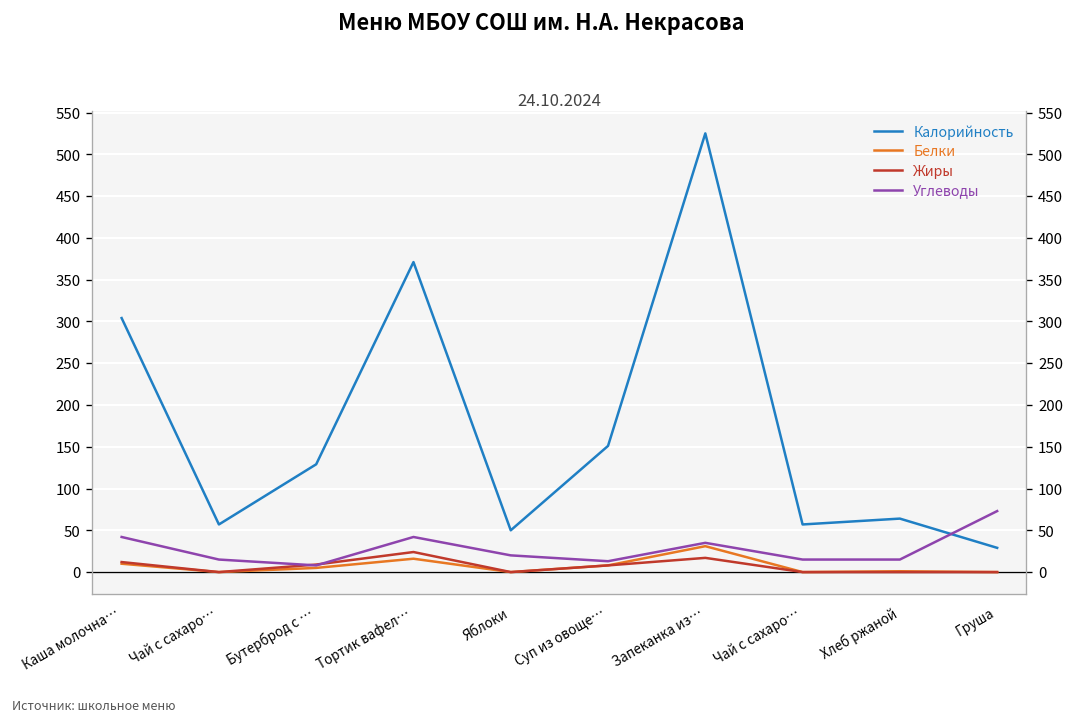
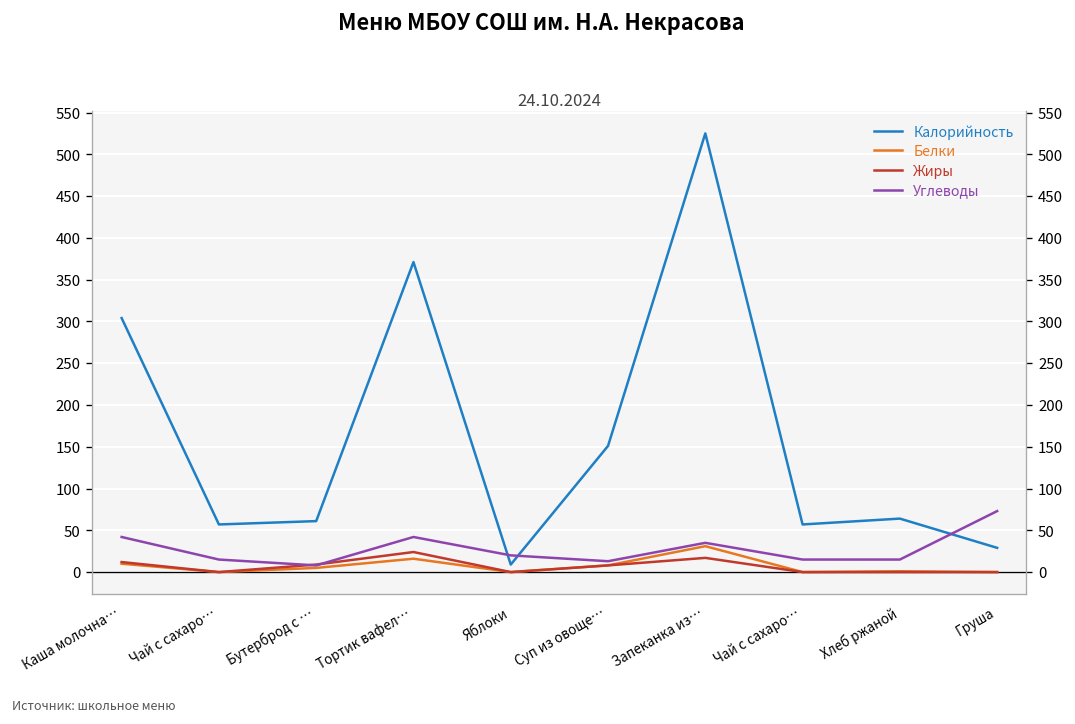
Калорийность, Бутерброд с …: 130 -> 60
Калорийность, Яблоки: 50 -> 10
